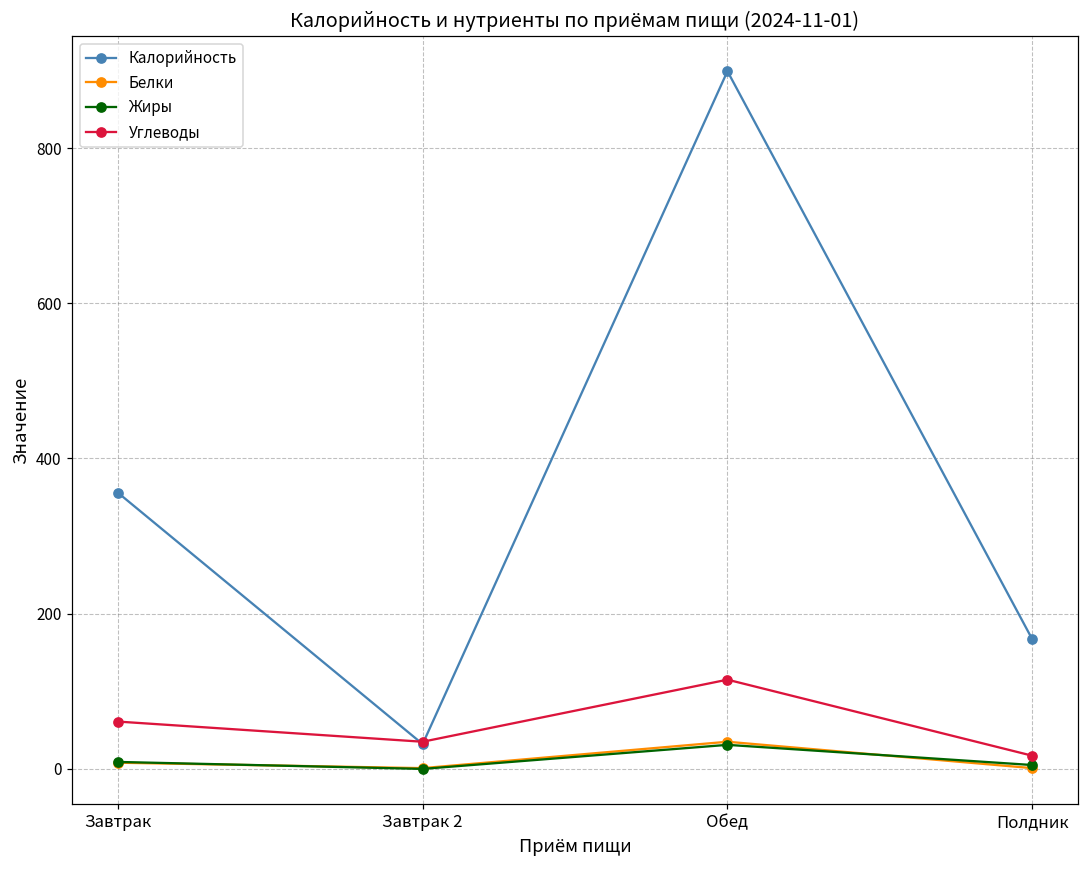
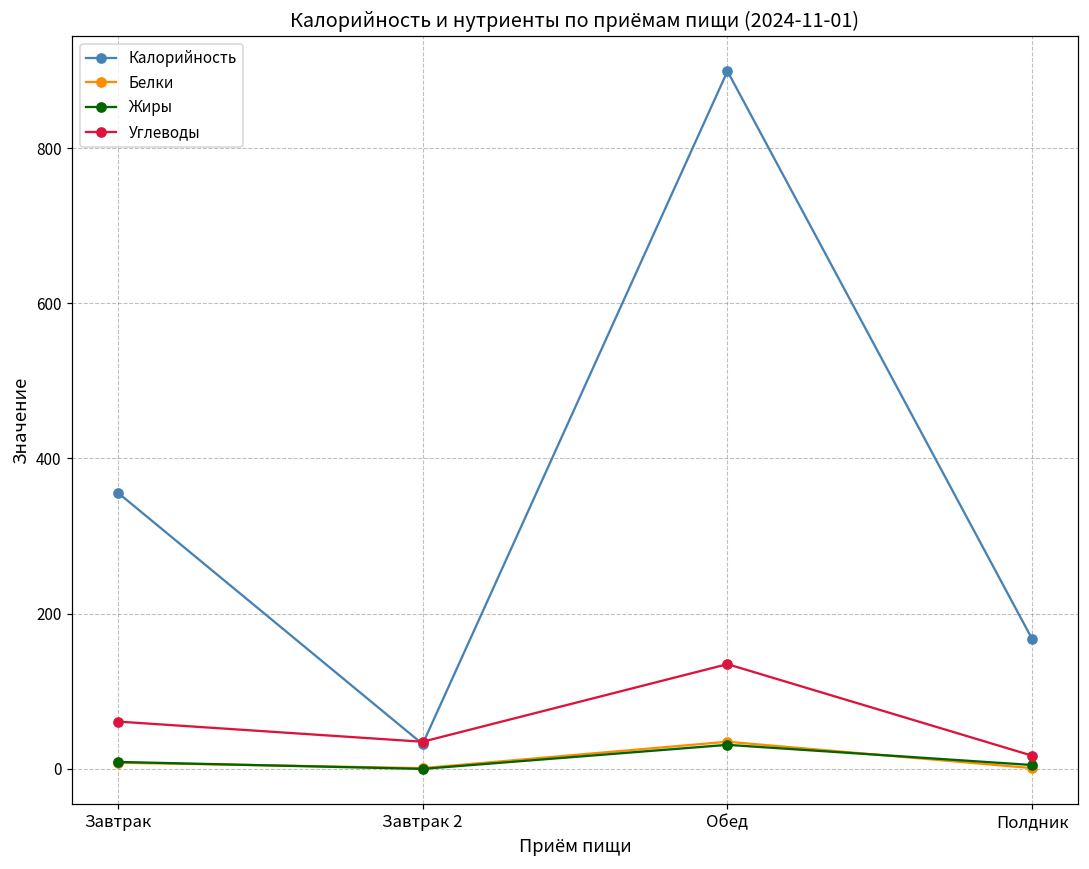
Углеводы, Обед: 120 -> 140
